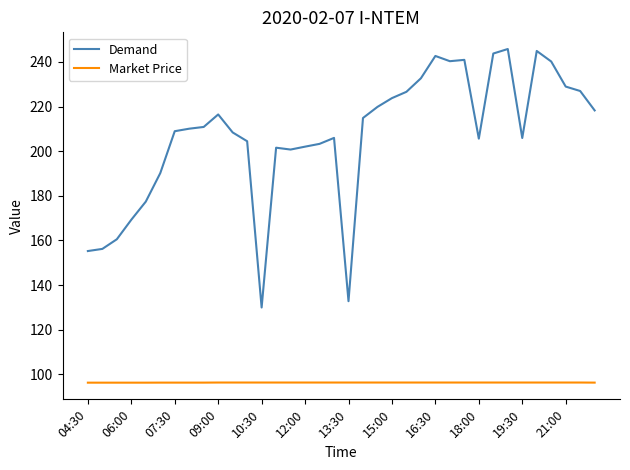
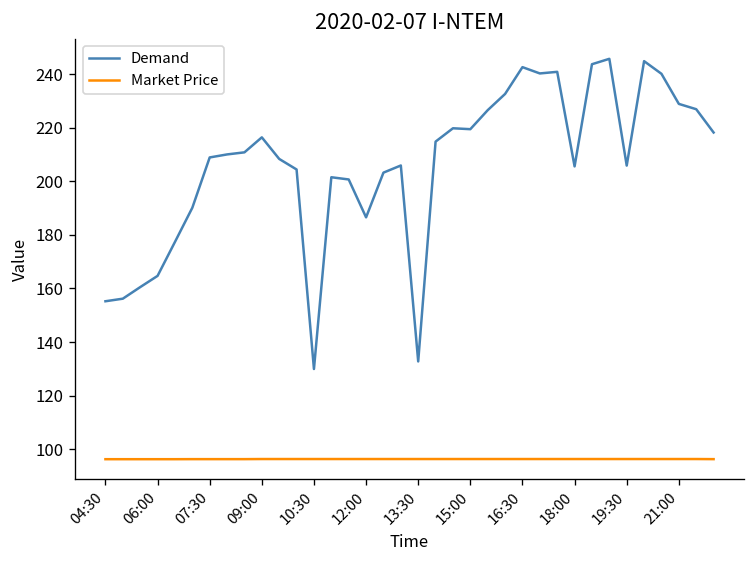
Demand, 06:00: 169 -> 165
Demand, 12:00: 202 -> 187
Demand, 15:00: 224 -> 220
